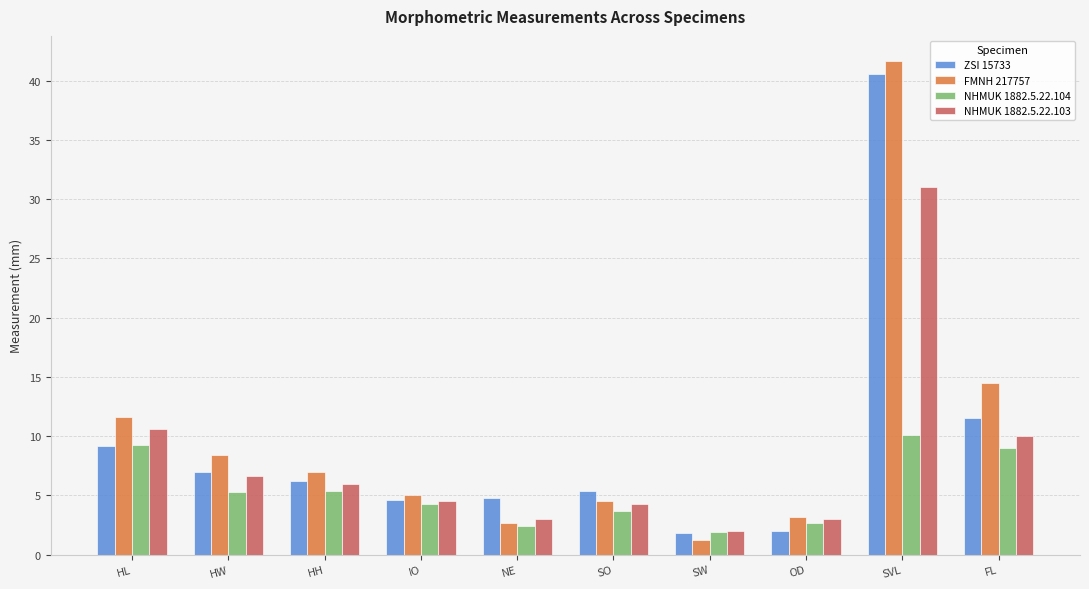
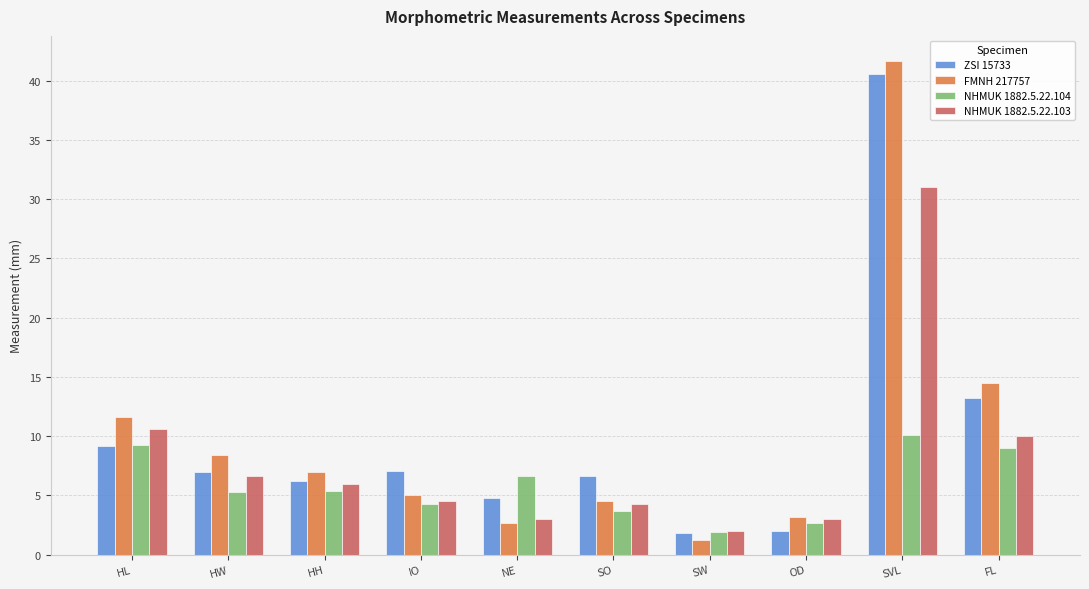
ZSI 15733, IO: 4.6 -> 7.1
NHMUK 1882.5.22.104, NE: 2.4 -> 6.6
ZSI 15733, SO: 5.4 -> 6.6
ZSI 15733, FL: 11.5 -> 13.2
